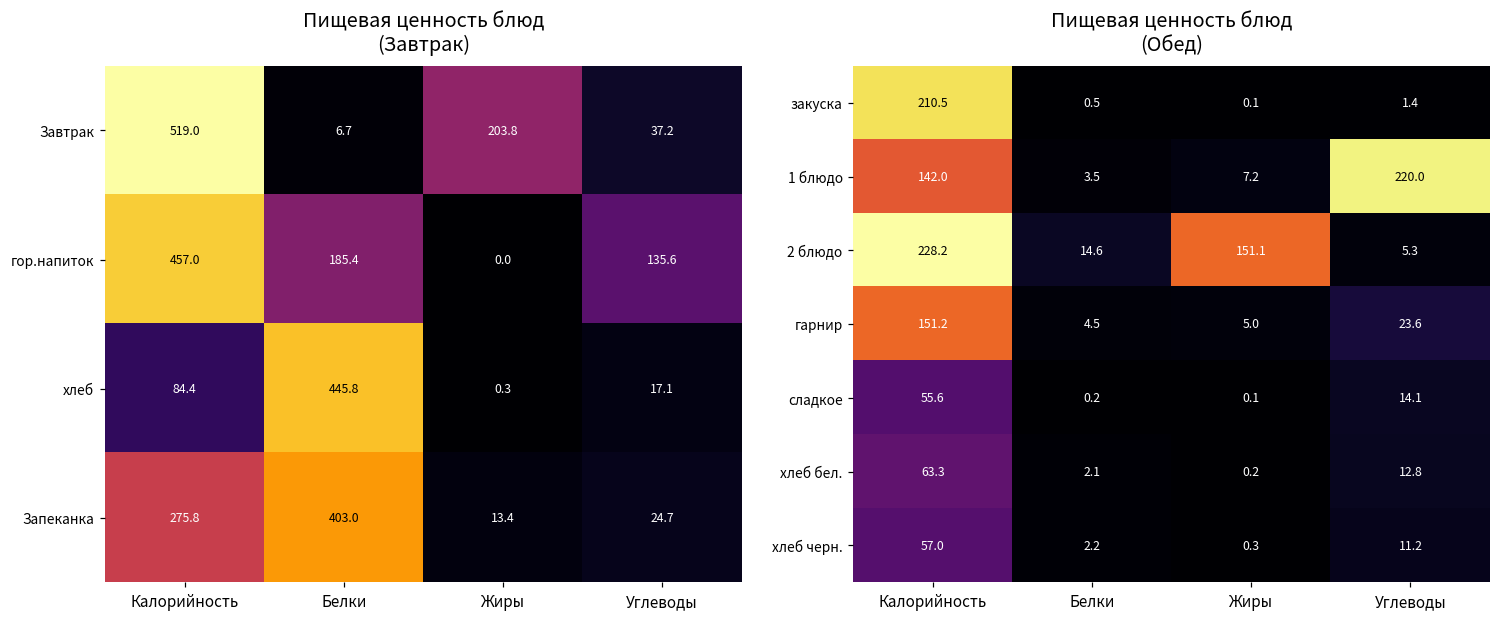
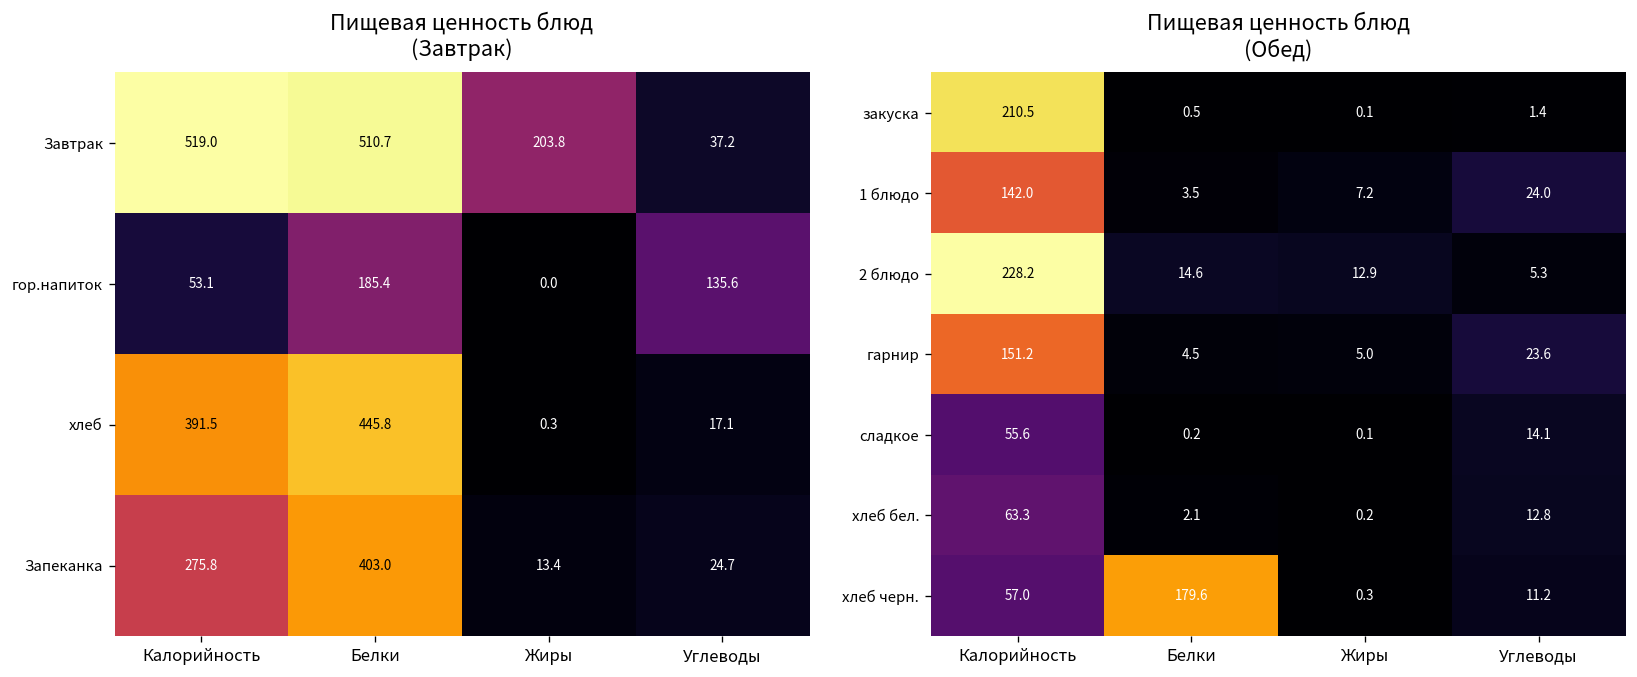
Пищевая ценность блюд (Завтрак), Завтрак, Белки: 6.7 -> 510.7
Пищевая ценность блюд (Завтрак), гор.напиток, Калорийность: 457.0 -> 53.1
Пищевая ценность блюд (Завтрак), хлеб, Калорийность: 84.4 -> 391.5
Пищевая ценность блюд (Обед), 1 блюдо, Углеводы: 220.0 -> 24.0
Пищевая ценность блюд (Обед), 2 блюдо, Жиры: 151.1 -> 12.9
Пищевая ценность блюд (Обед), хлеб черн., Белки: 2.2 -> 179.6
